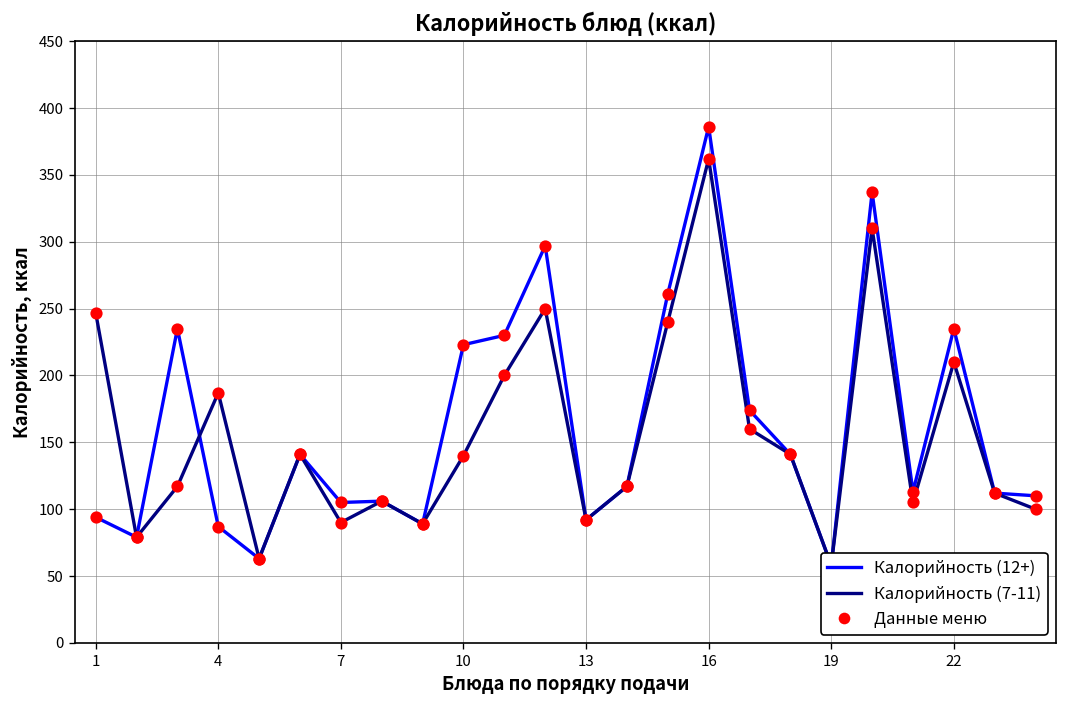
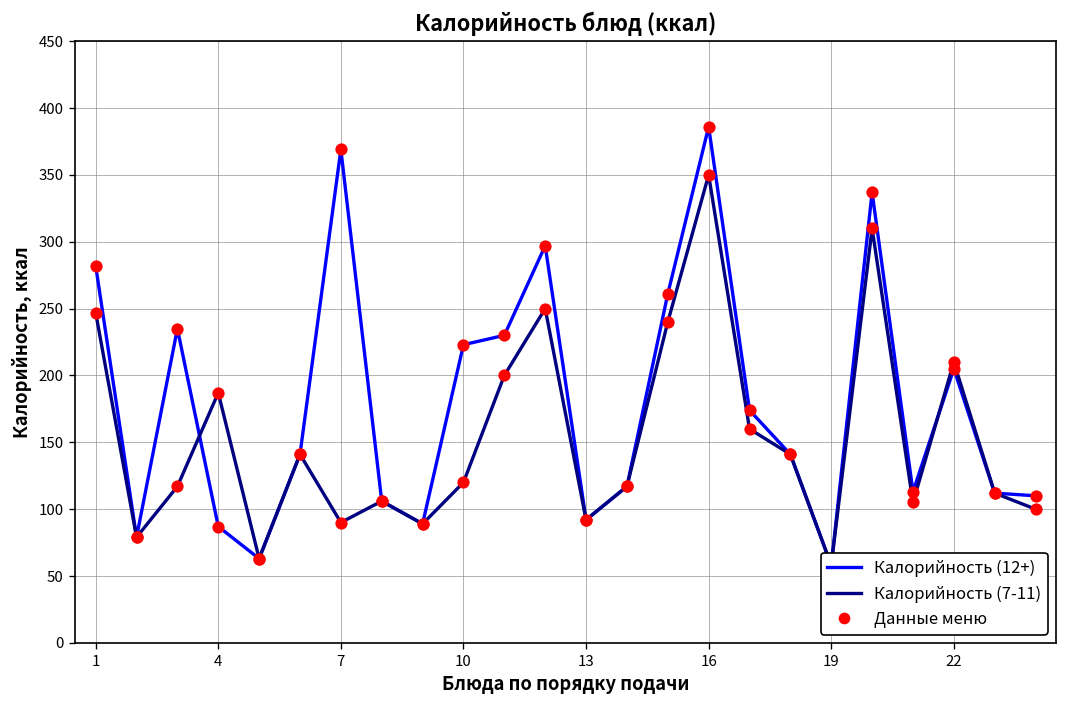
Калорийность (12+), 1: 94 -> 282
Калорийность (12+), 7: 105 -> 369
Калорийность (7-11), 10: 140 -> 120
Калорийность (7-11), 16: 362 -> 350
Калорийность (12+), 22: 235 -> 205
